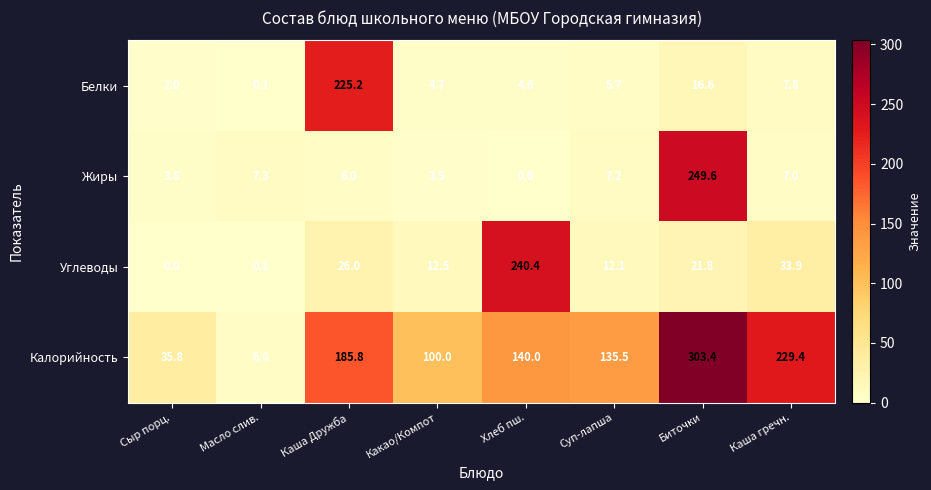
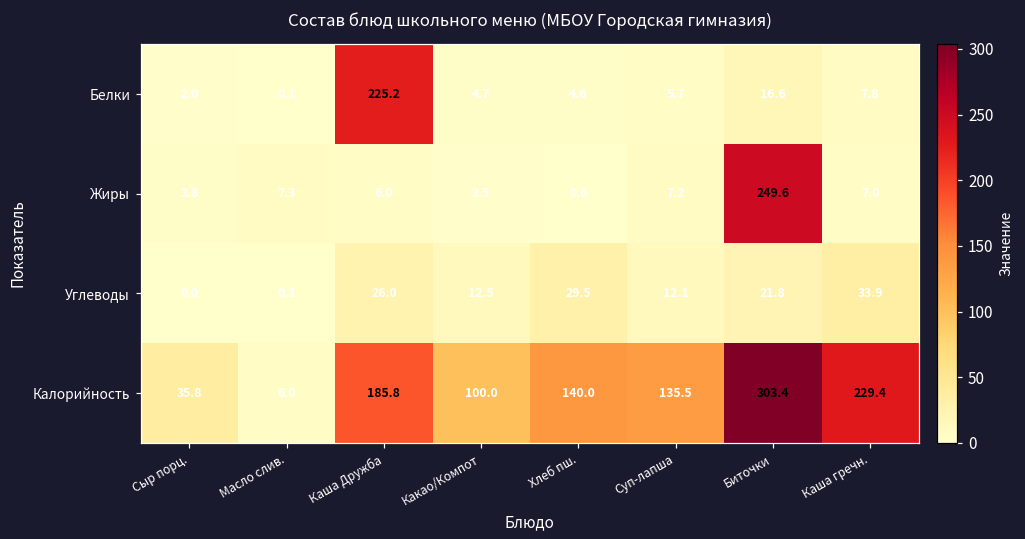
Углеводы, Хлеб пш.: 240.4 -> 29.5
